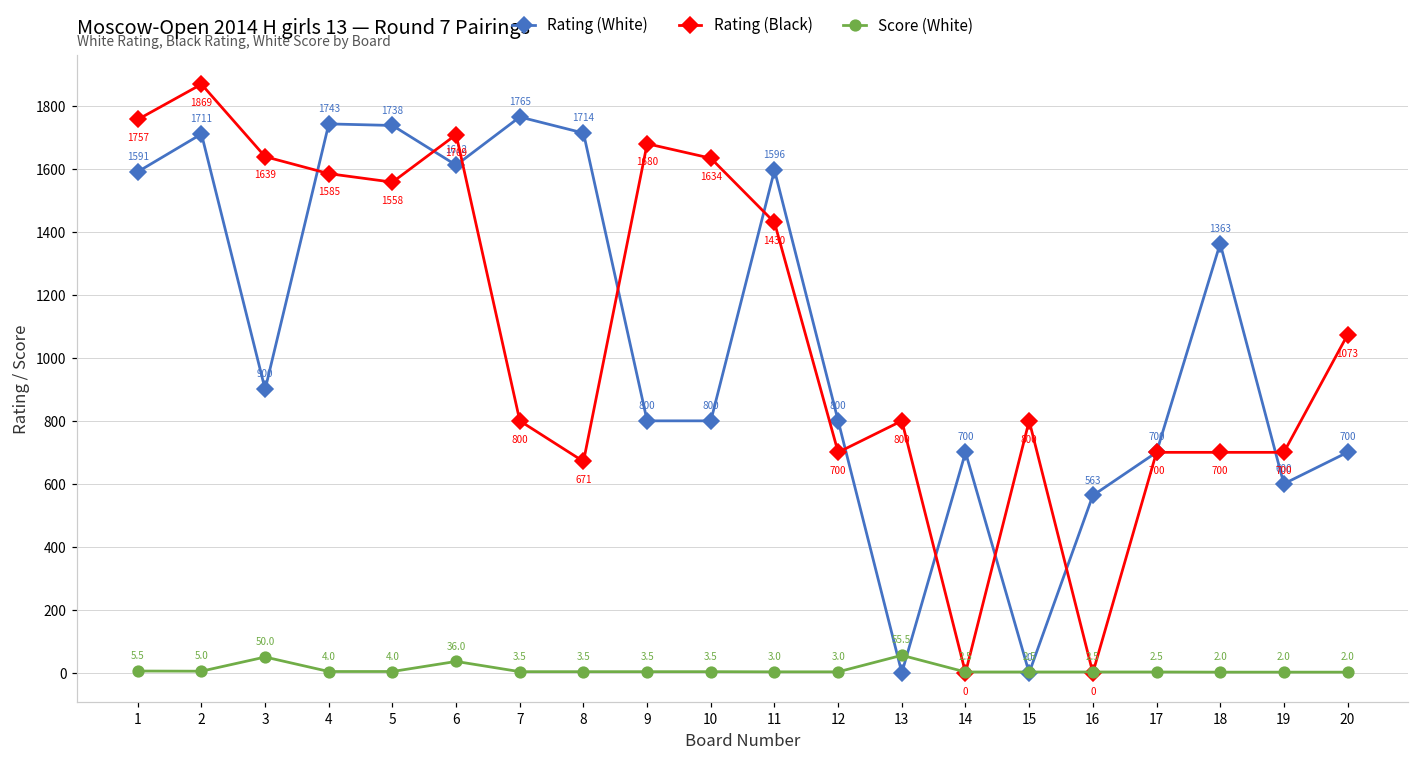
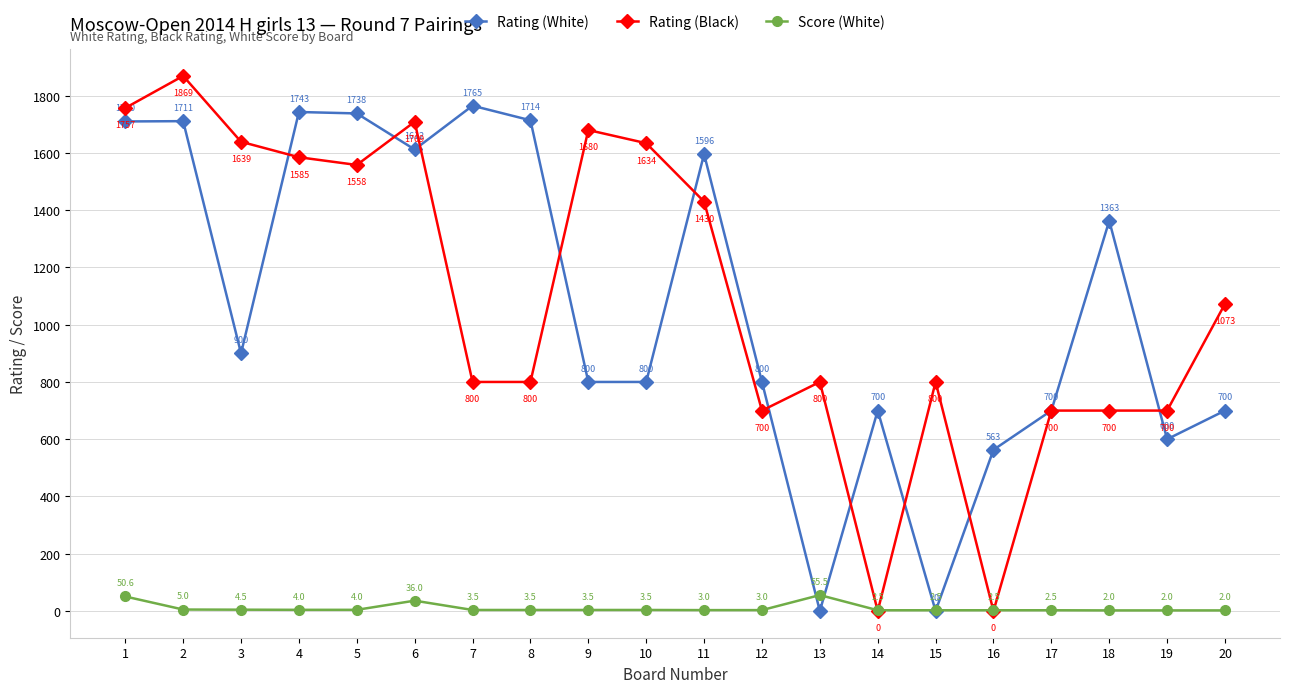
Rating (White), 1: 1591 -> 1710
Score (White), 1: 5.5 -> 50.6
Score (White), 3: 50.0 -> 4.5
Rating (Black), 8: 671 -> 800
